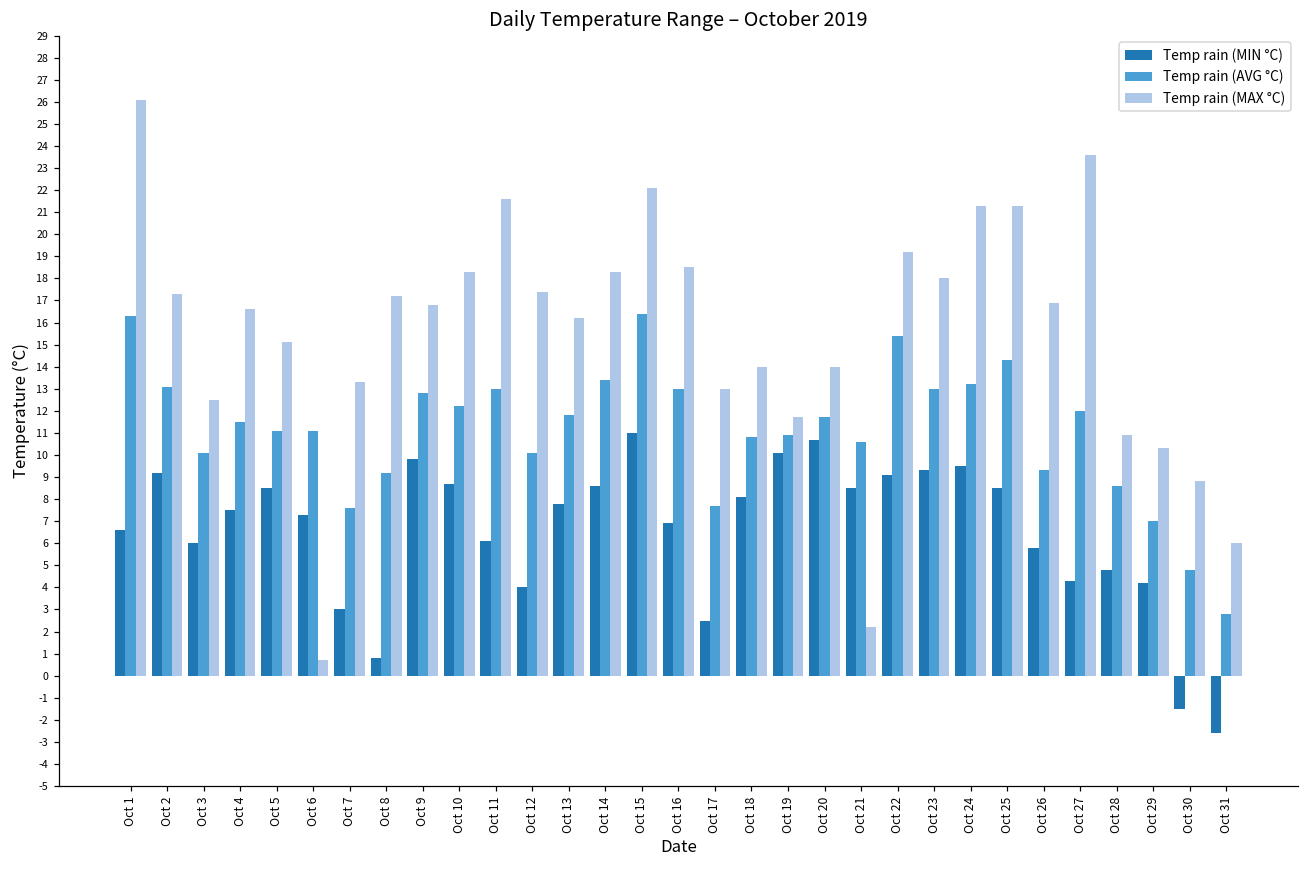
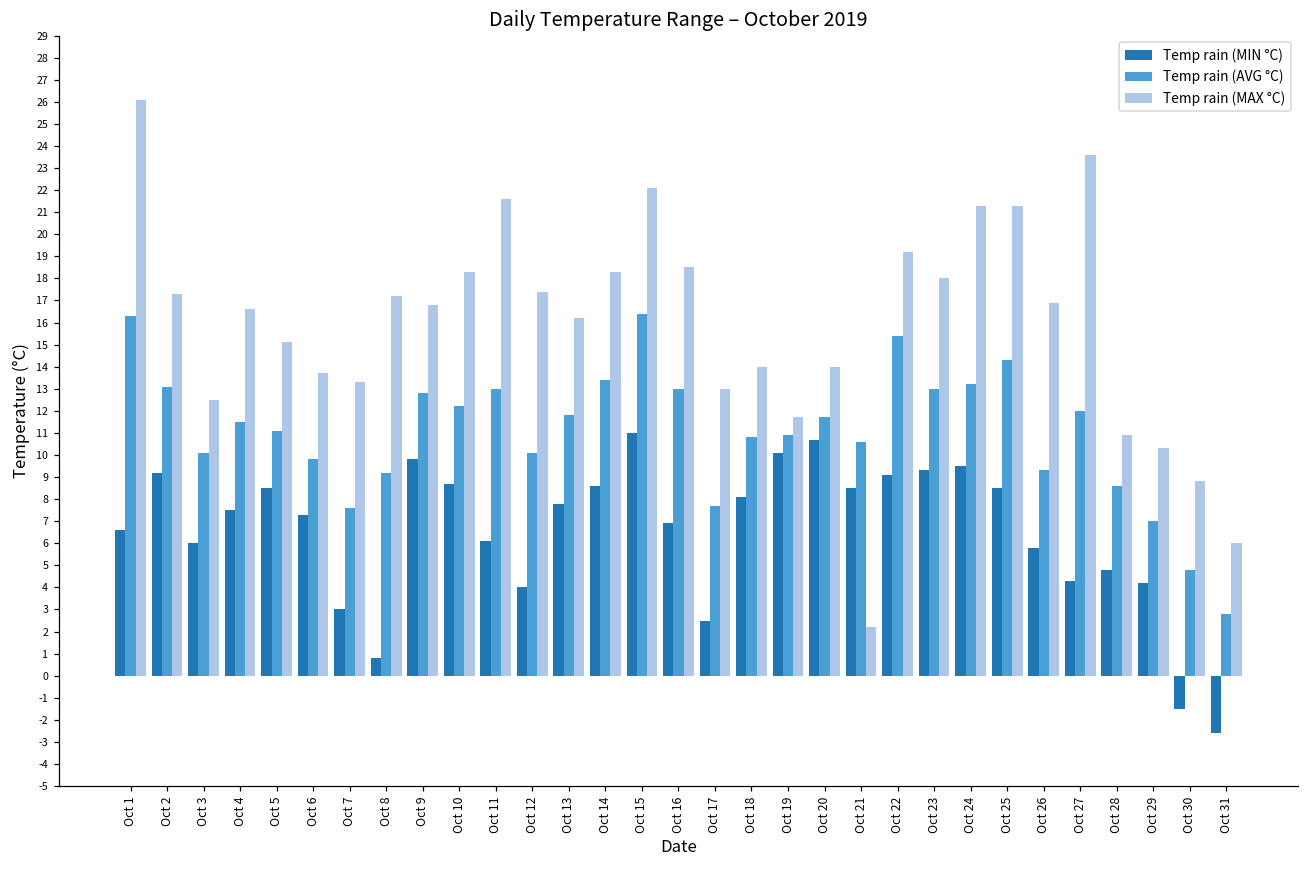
Temp rain (AVG °C), Oct 6: 11.1 -> 9.8
Temp rain (MAX °C), Oct 6: 0.7 -> 13.7
